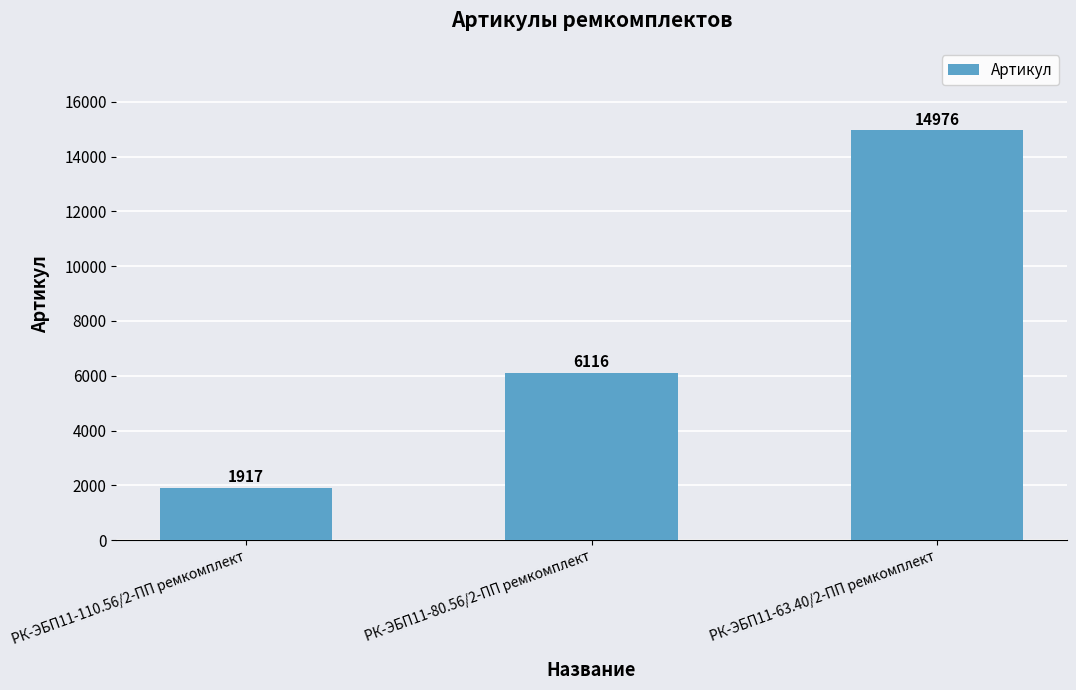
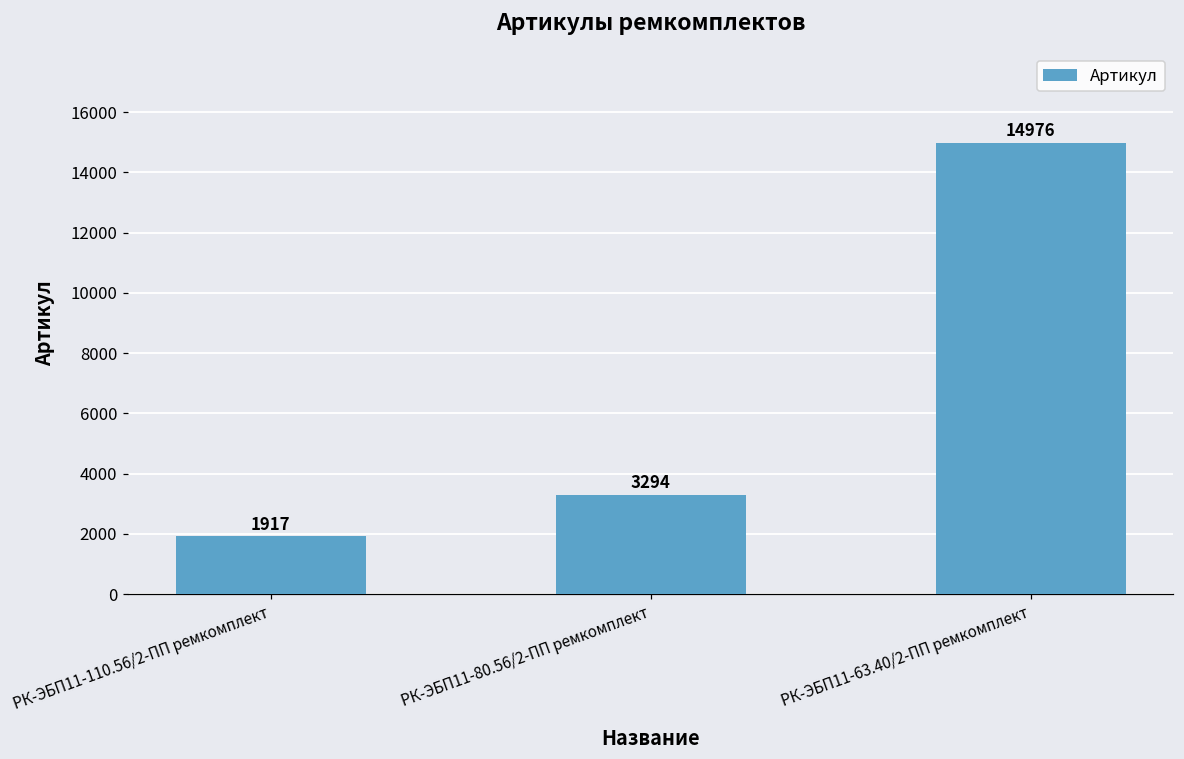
РК-ЭБП11-80.56/2-ПП ремкомплект: 6116 -> 3294
